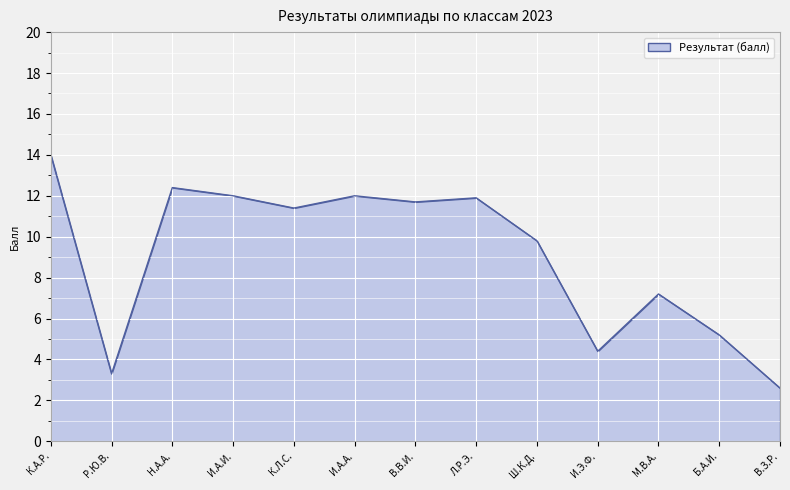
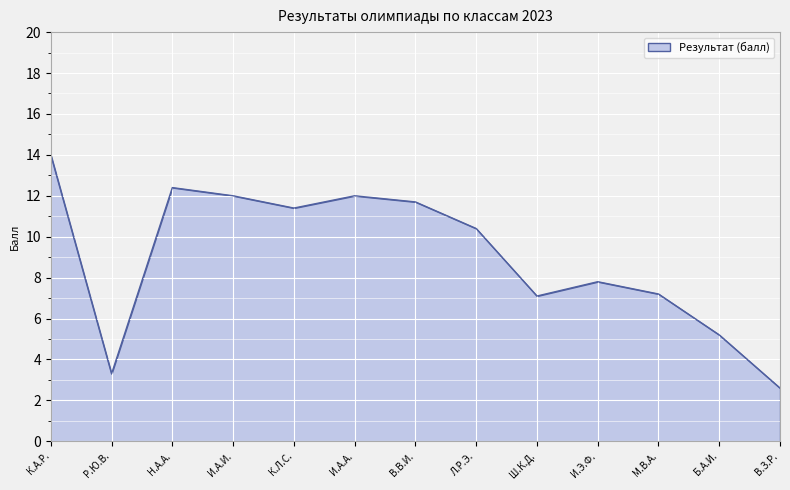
Л.Р.Э.: 11.9 -> 10.4
Ш.К.Д.: 9.8 -> 7.1
И.Э.Ф.: 4.4 -> 7.8
